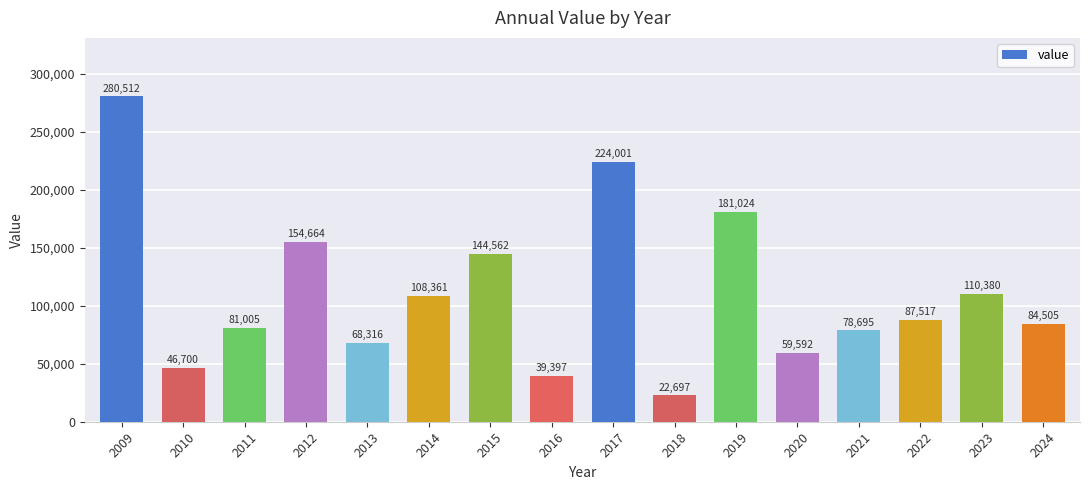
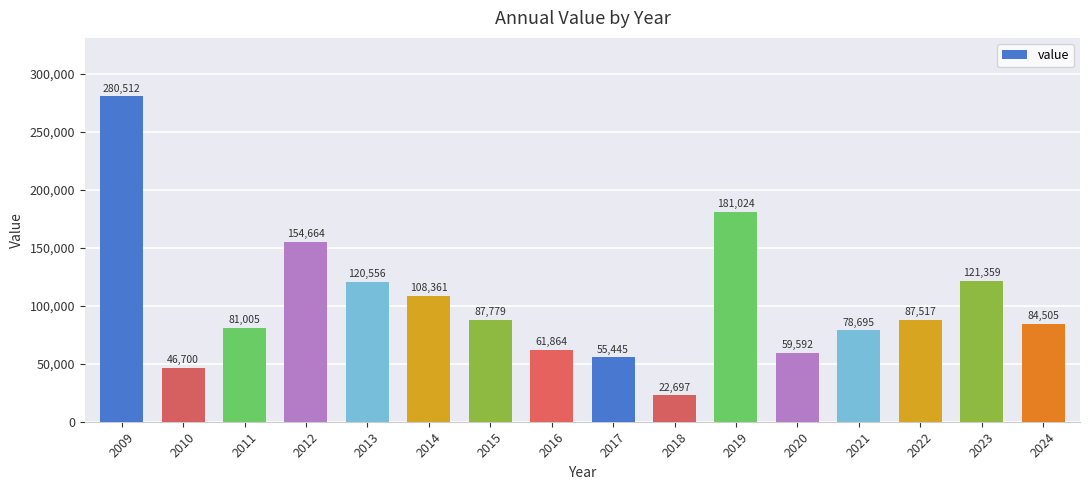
2013: 68,316 -> 120,556
2015: 144,562 -> 87,779
2016: 39,397 -> 61,864
2017: 224,001 -> 55,445
2023: 110,380 -> 121,359
